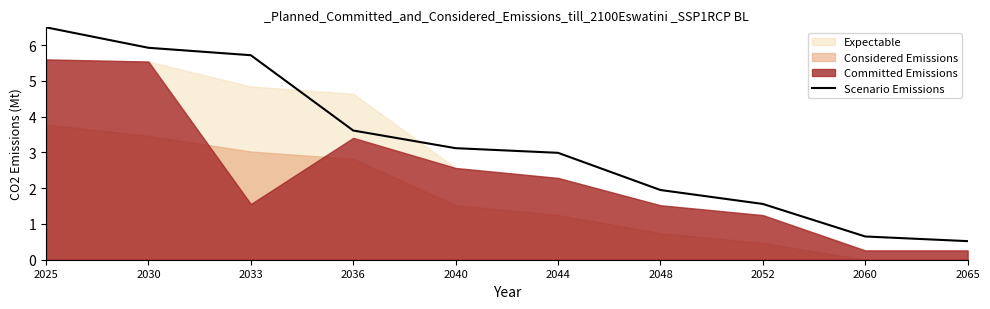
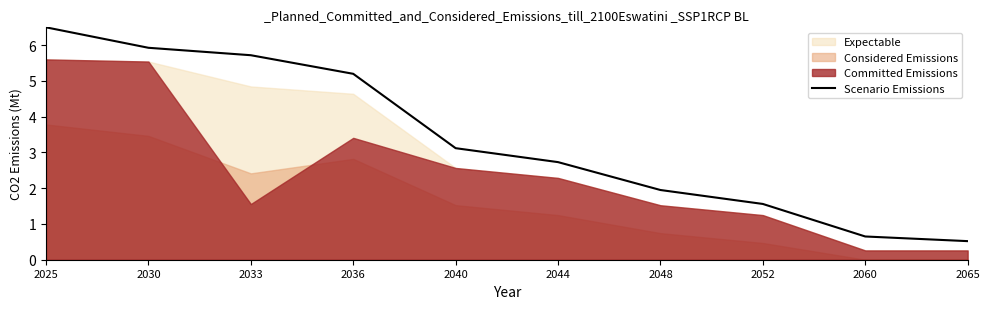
Considered Emissions, 2033: 3.0 -> 2.4
Scenario Emissions, 2036: 3.6 -> 5.2
Scenario Emissions, 2044: 3.0 -> 2.7
